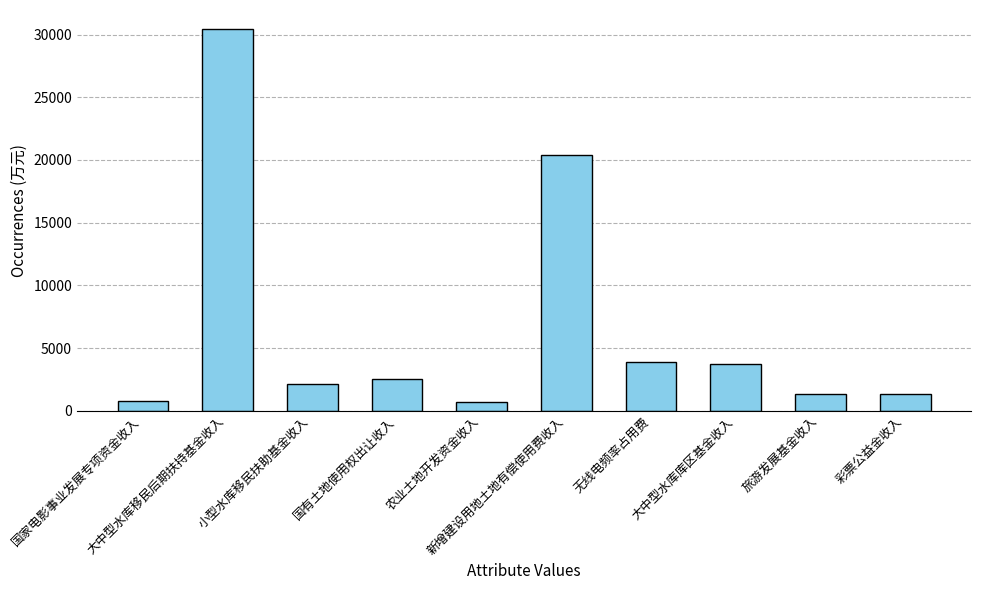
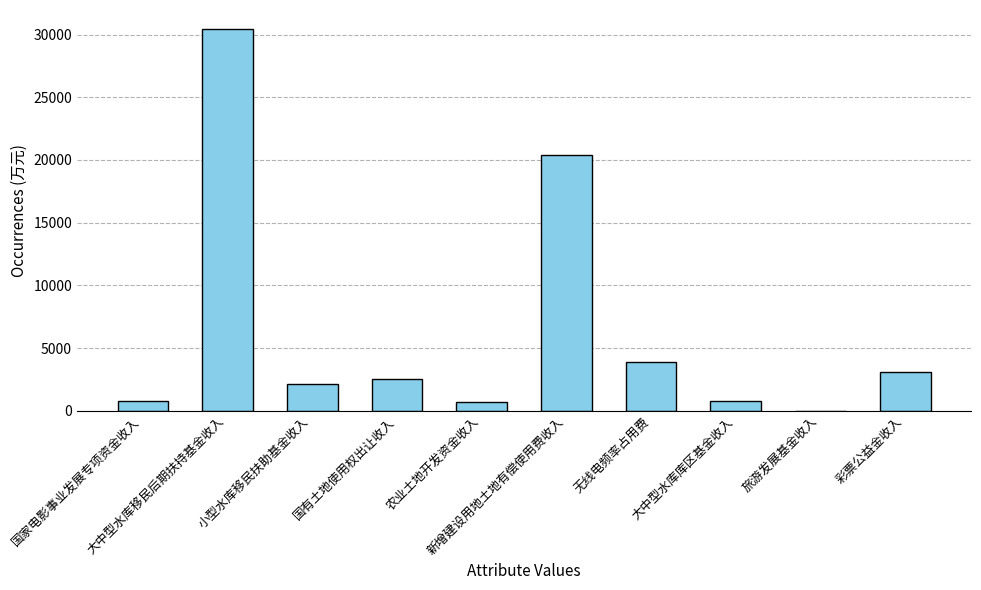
大中型水库库区基金收入: 3700 -> 700
旅游发展基金收入: 1400 -> 0
彩票公益金收入: 1400 -> 3100
